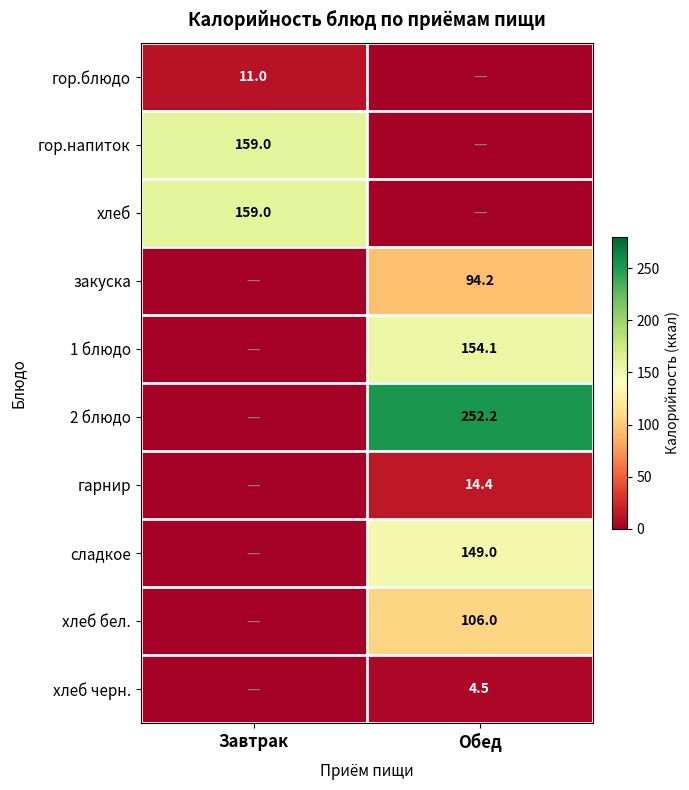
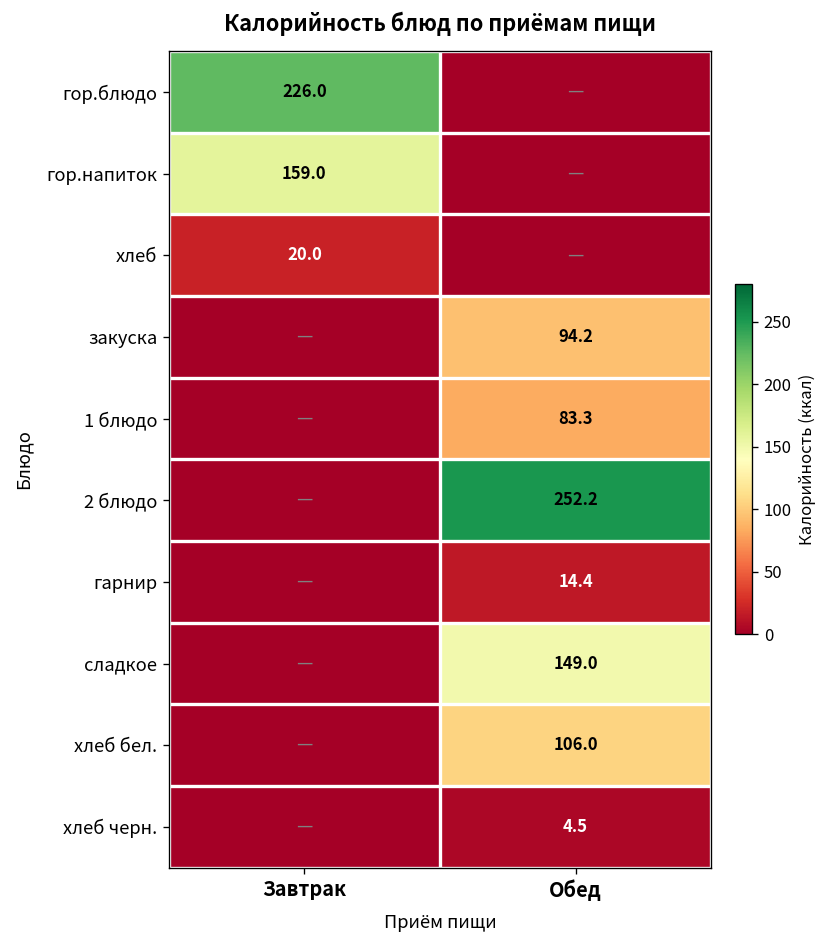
гор.блюдо, Завтрак: 11.0 -> 226.0
хлеб, Завтрак: 159.0 -> 20.0
1 блюдо, Обед: 154.1 -> 83.3
